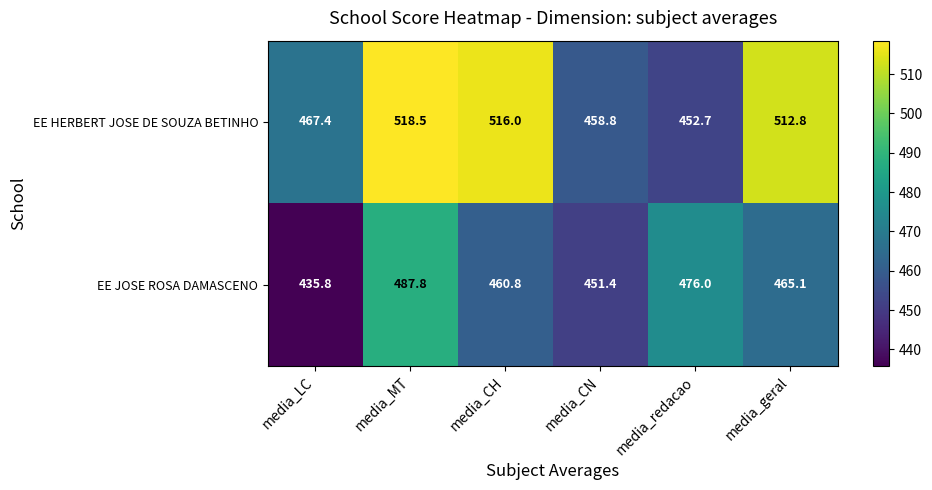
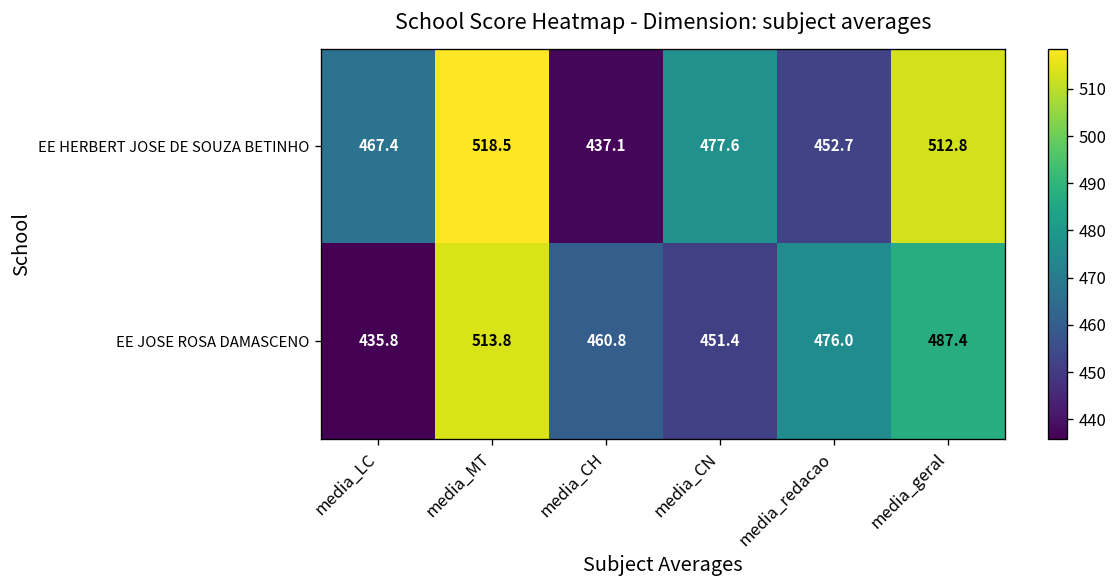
EE HERBERT JOSE DE SOUZA BETINHO, media_CH: 516.0 -> 437.1
EE HERBERT JOSE DE SOUZA BETINHO, media_CN: 458.8 -> 477.6
EE JOSE ROSA DAMASCENO, media_MT: 487.8 -> 513.8
EE JOSE ROSA DAMASCENO, media_geral: 465.1 -> 487.4
